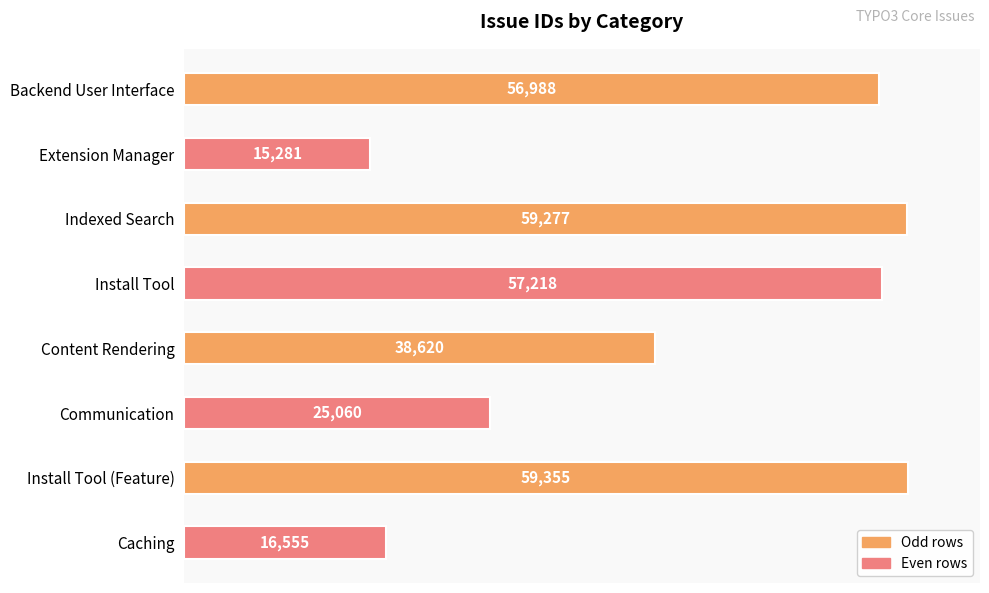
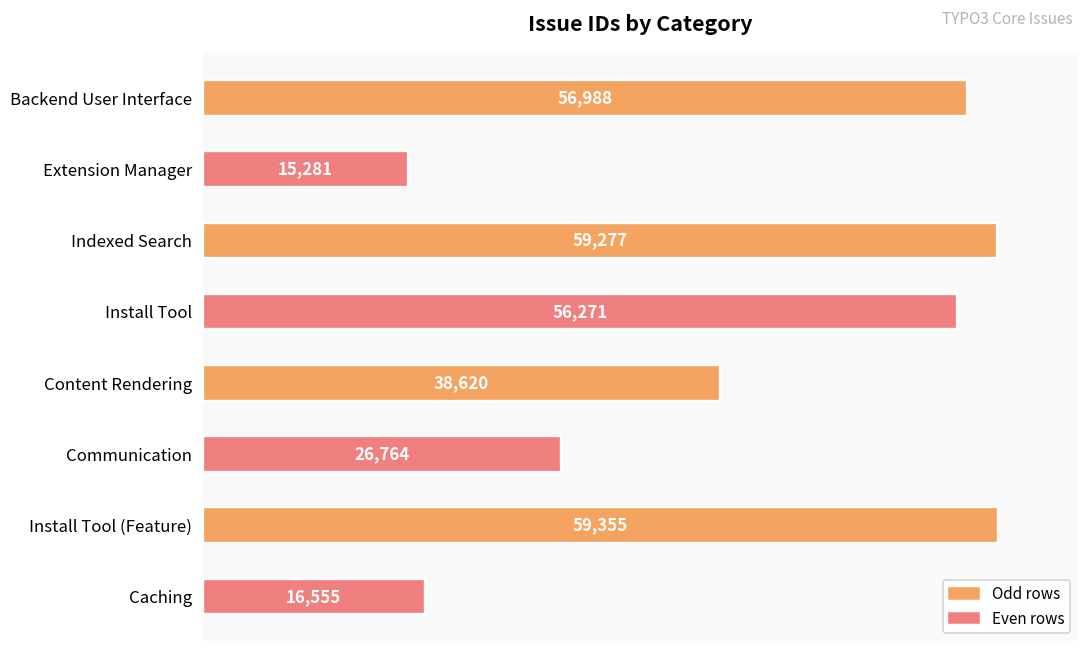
Install Tool: 57,218 -> 56,271
Communication: 25,060 -> 26,764
